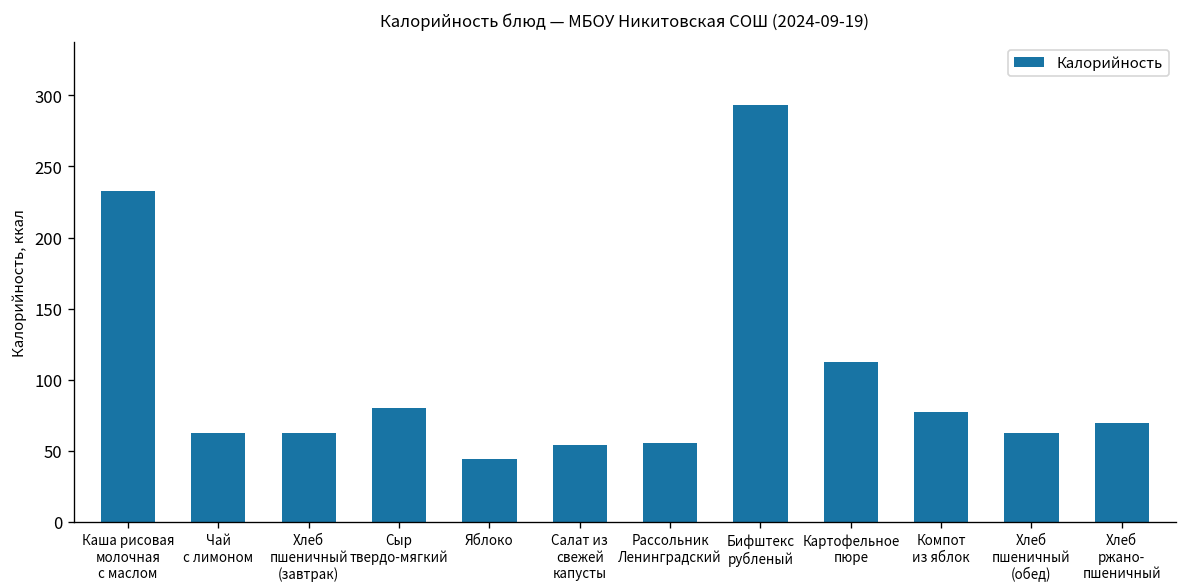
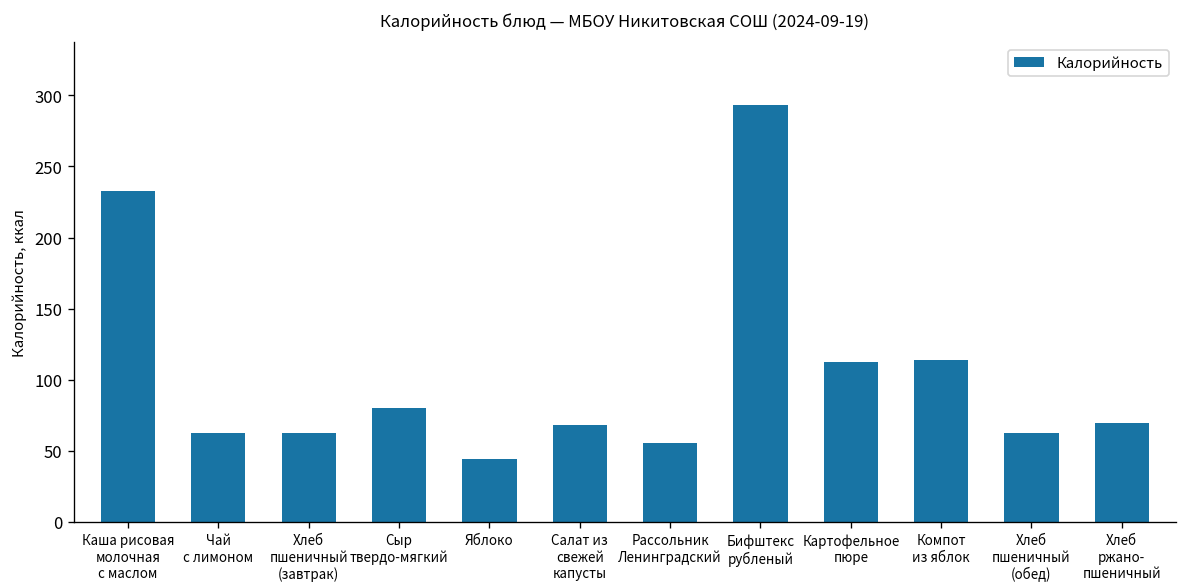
Салат из свежей капусты: 54 -> 68
Компот из яблок: 77 -> 114
